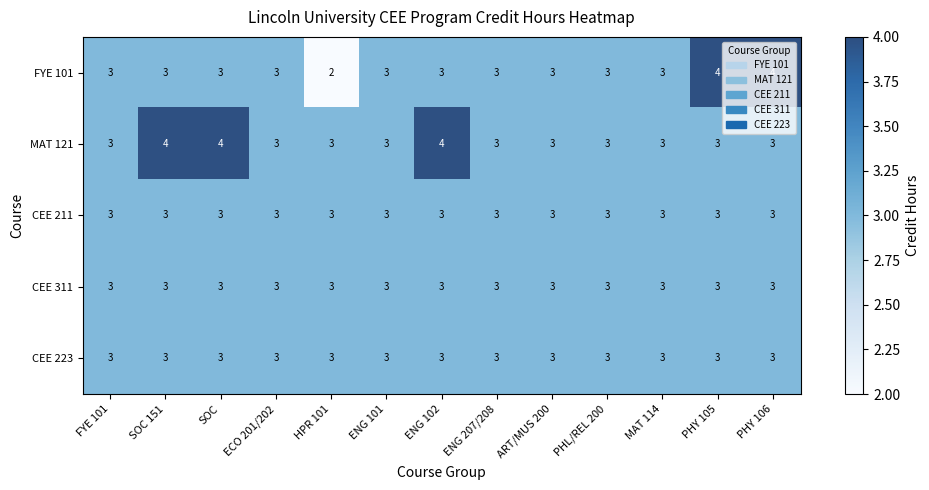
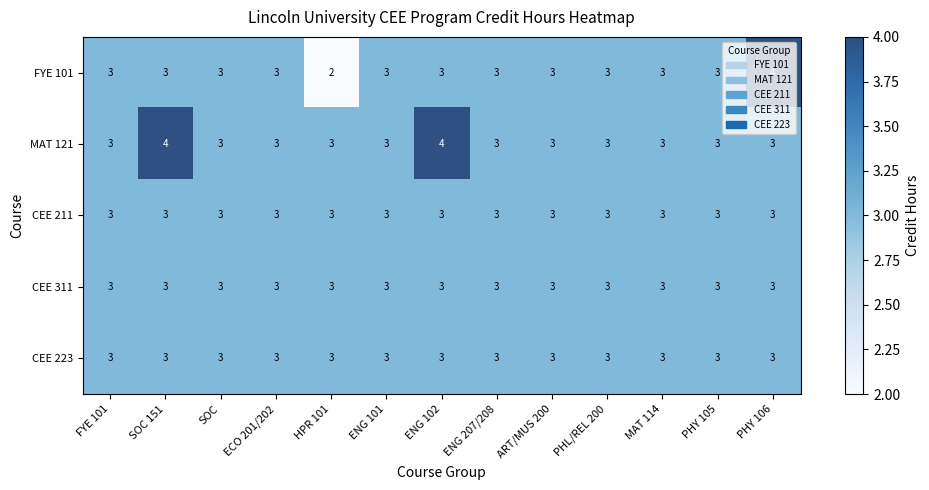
FYE 101, PHY 105: 4 -> 3
MAT 121, SOC: 4 -> 3
